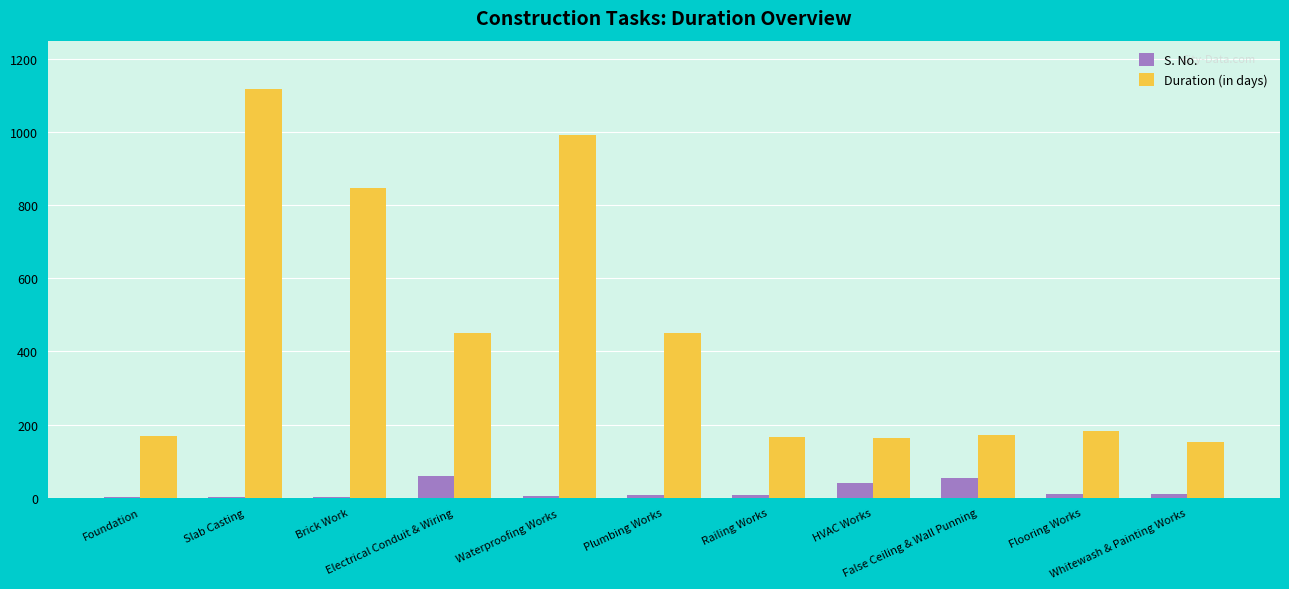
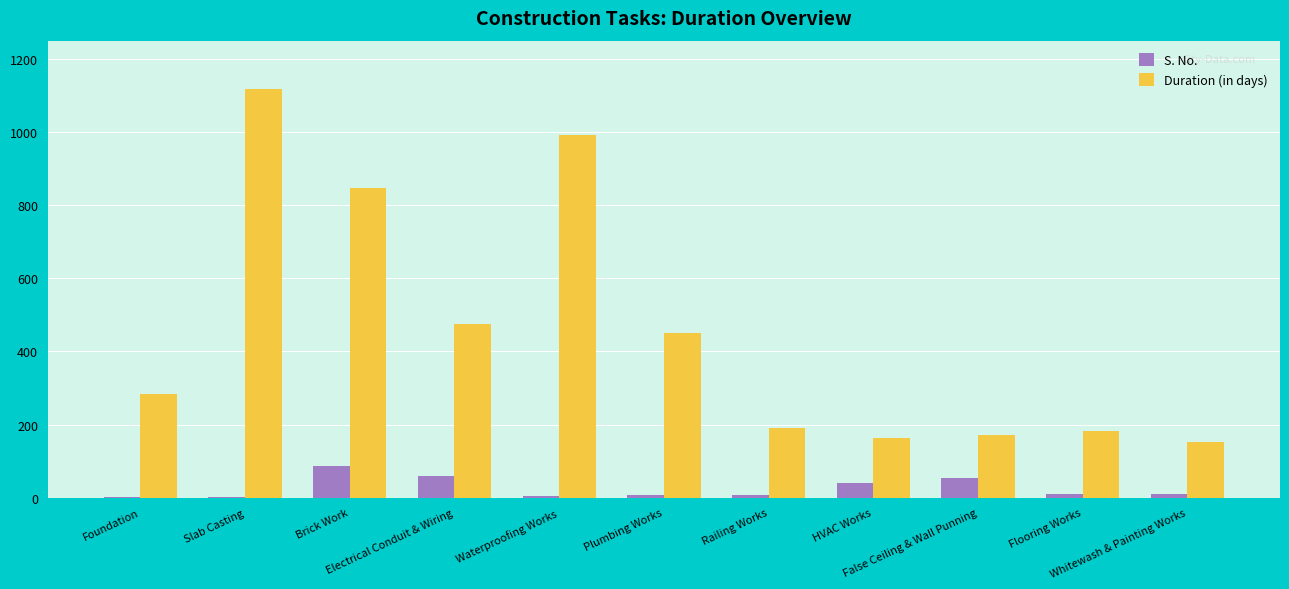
Duration (in days), Foundation: 170 -> 280
S. No., Brick Work: 0 -> 90
Duration (in days), Electrical Conduit & Wiring: 450 -> 480
Duration (in days), Railing Works: 170 -> 190
